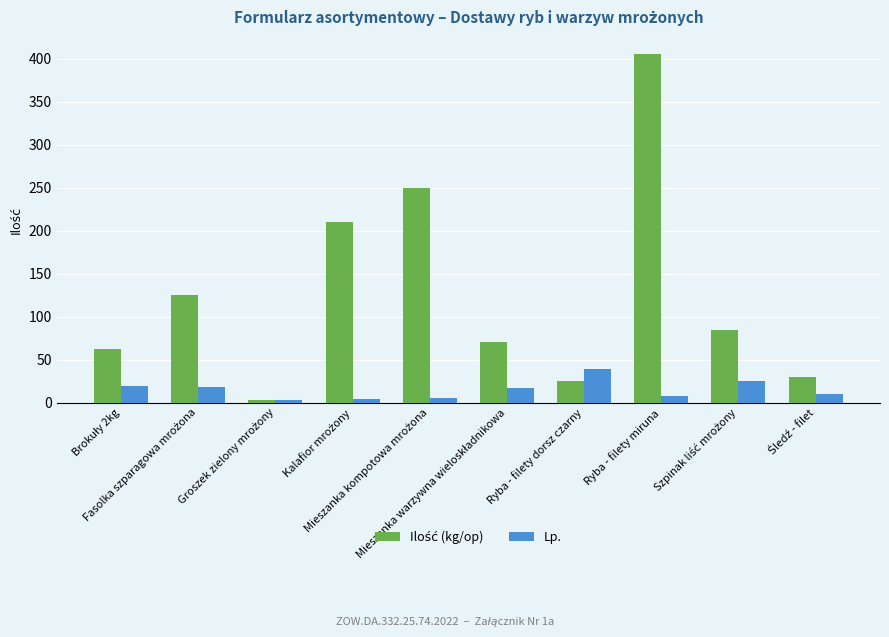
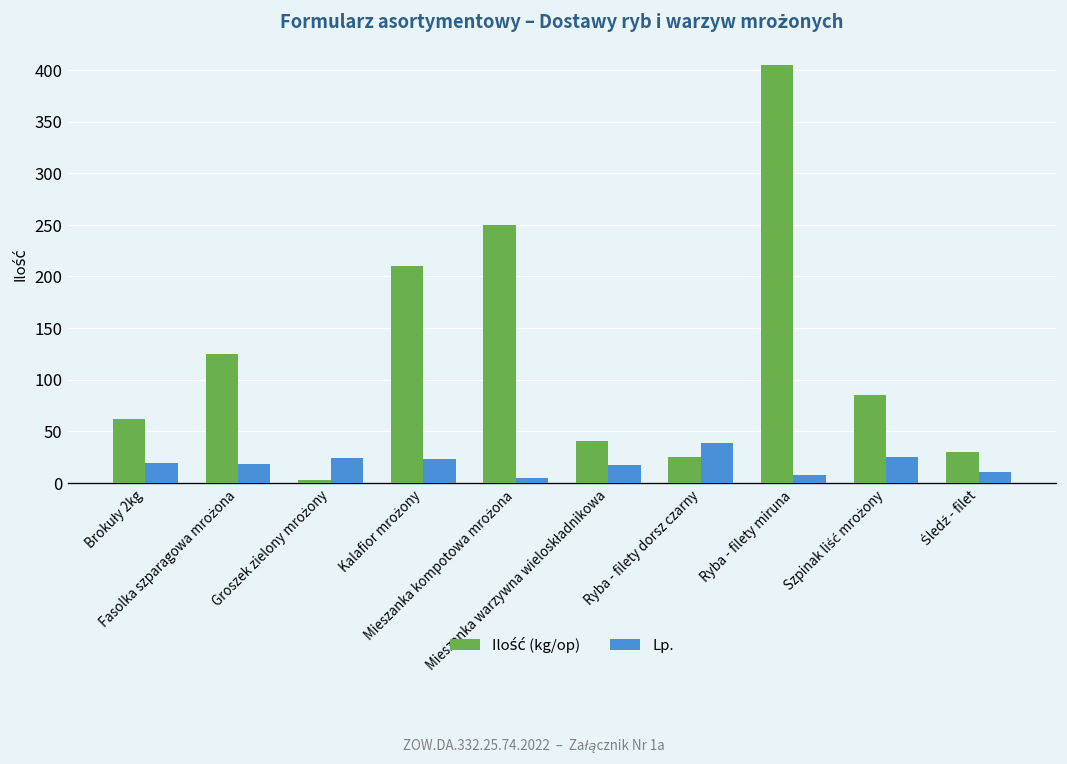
Lp., Groszek zielony mrożony: 0 -> 20
Lp., Kalafior mrożony: 0 -> 20
Ilość (kg/op), Mieszanka warzywna wieloskładnikowa: 70 -> 40
